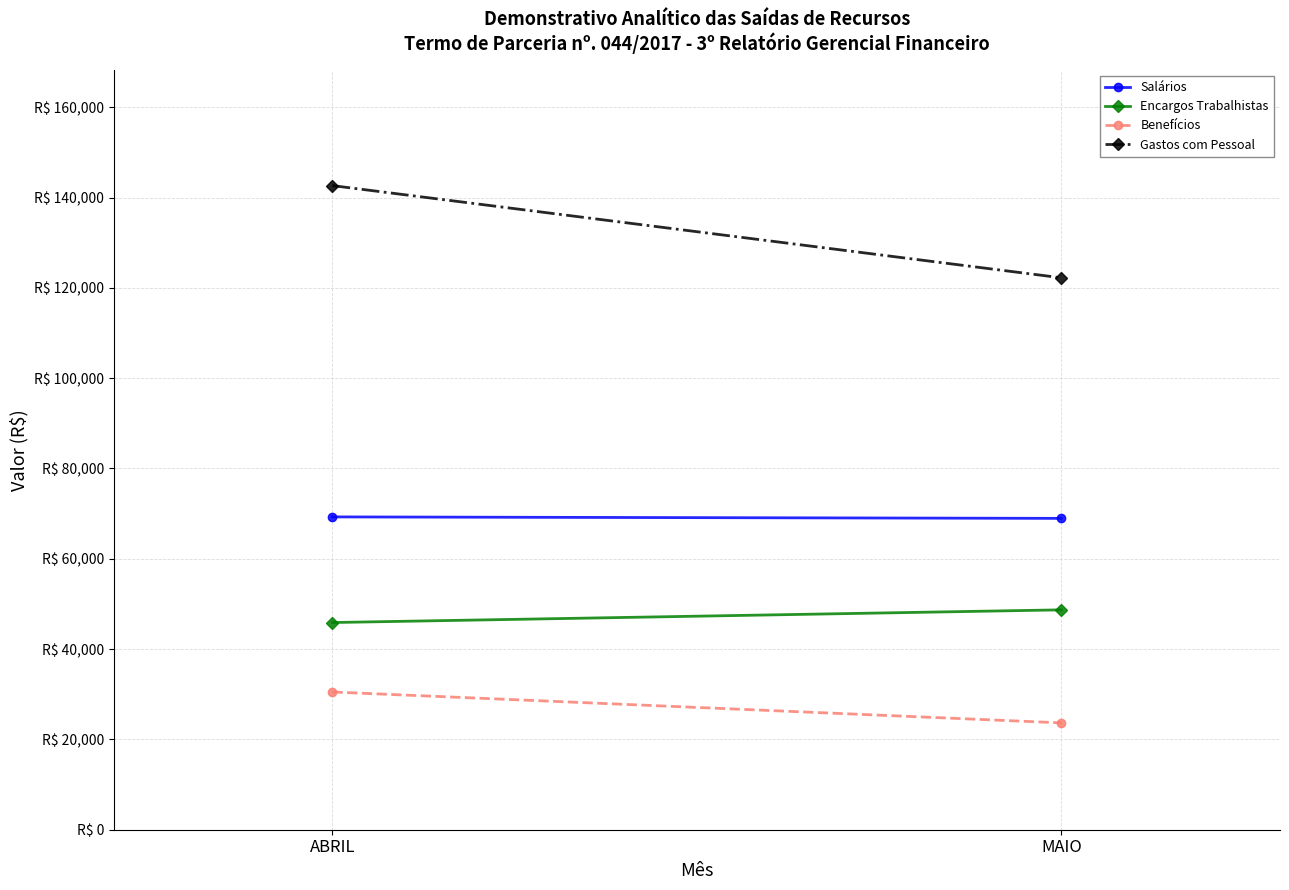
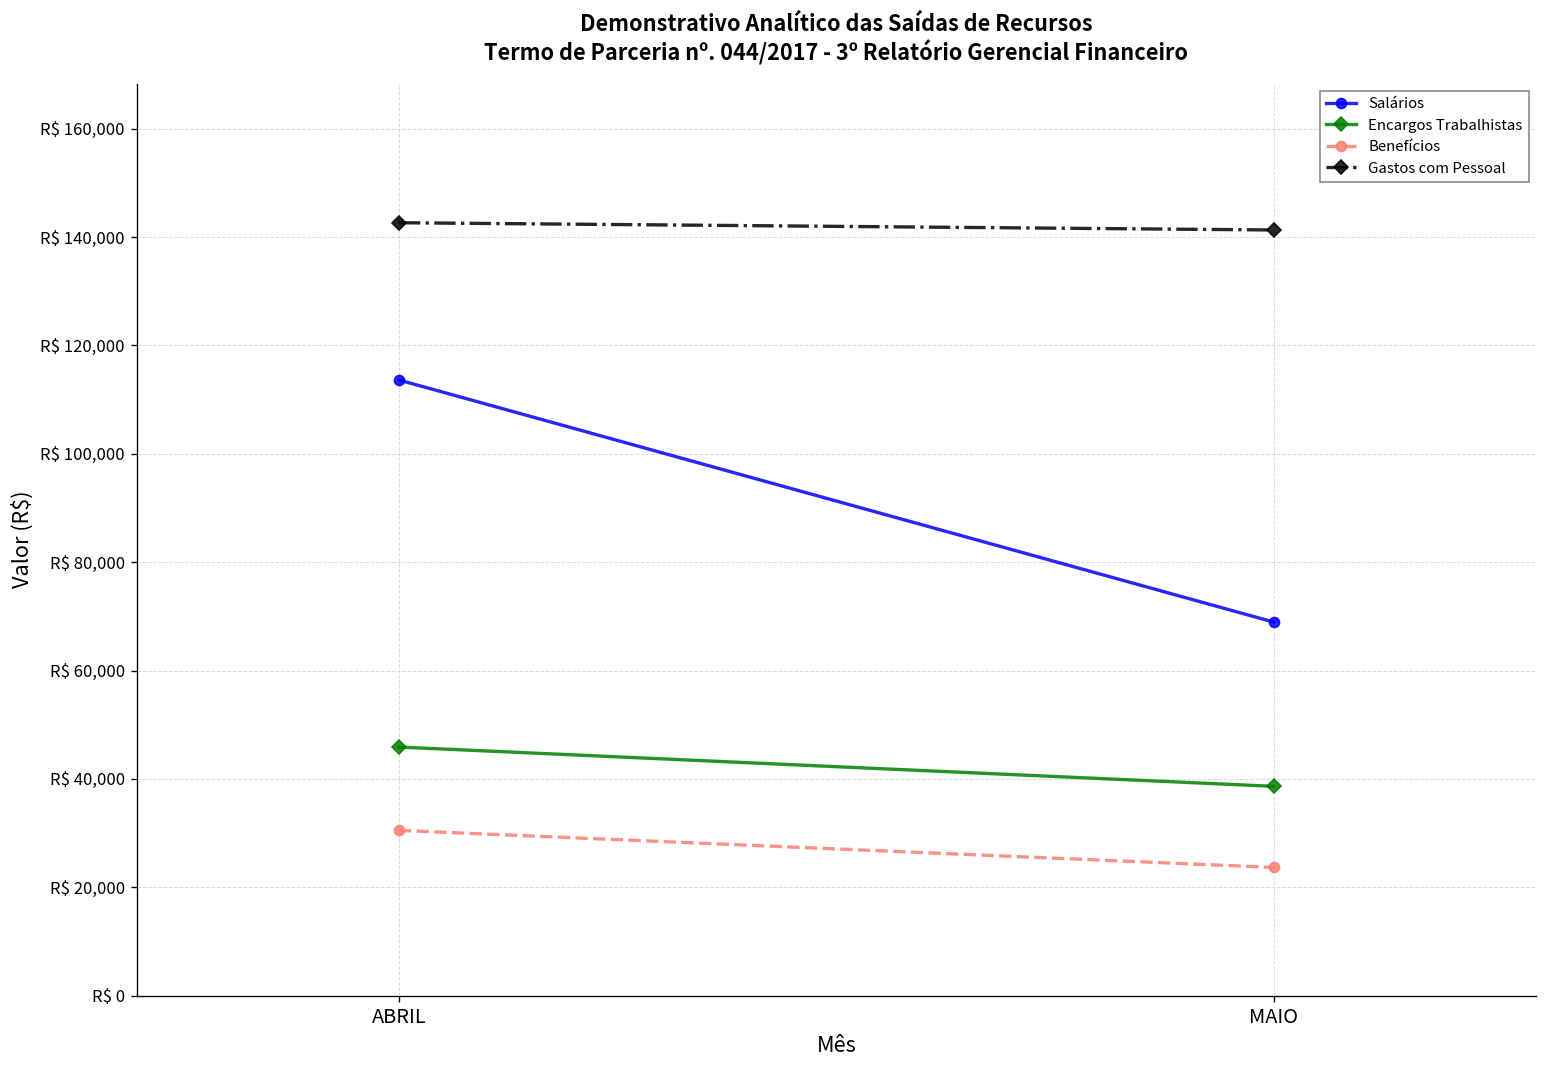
Salários, ABRIL: R$ 69,000 -> R$ 114,000
Encargos Trabalhistas, MAIO: R$ 49,000 -> R$ 39,000
Gastos com Pessoal, MAIO: R$ 122,000 -> R$ 141,000
